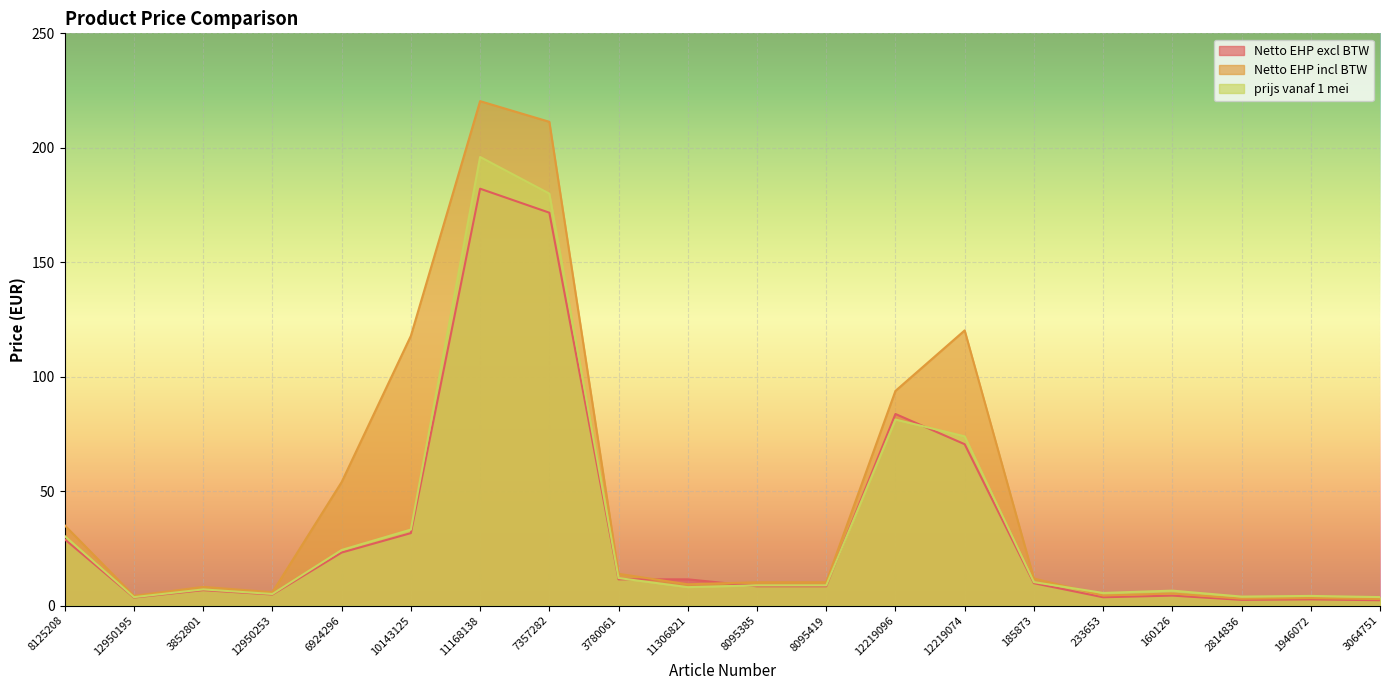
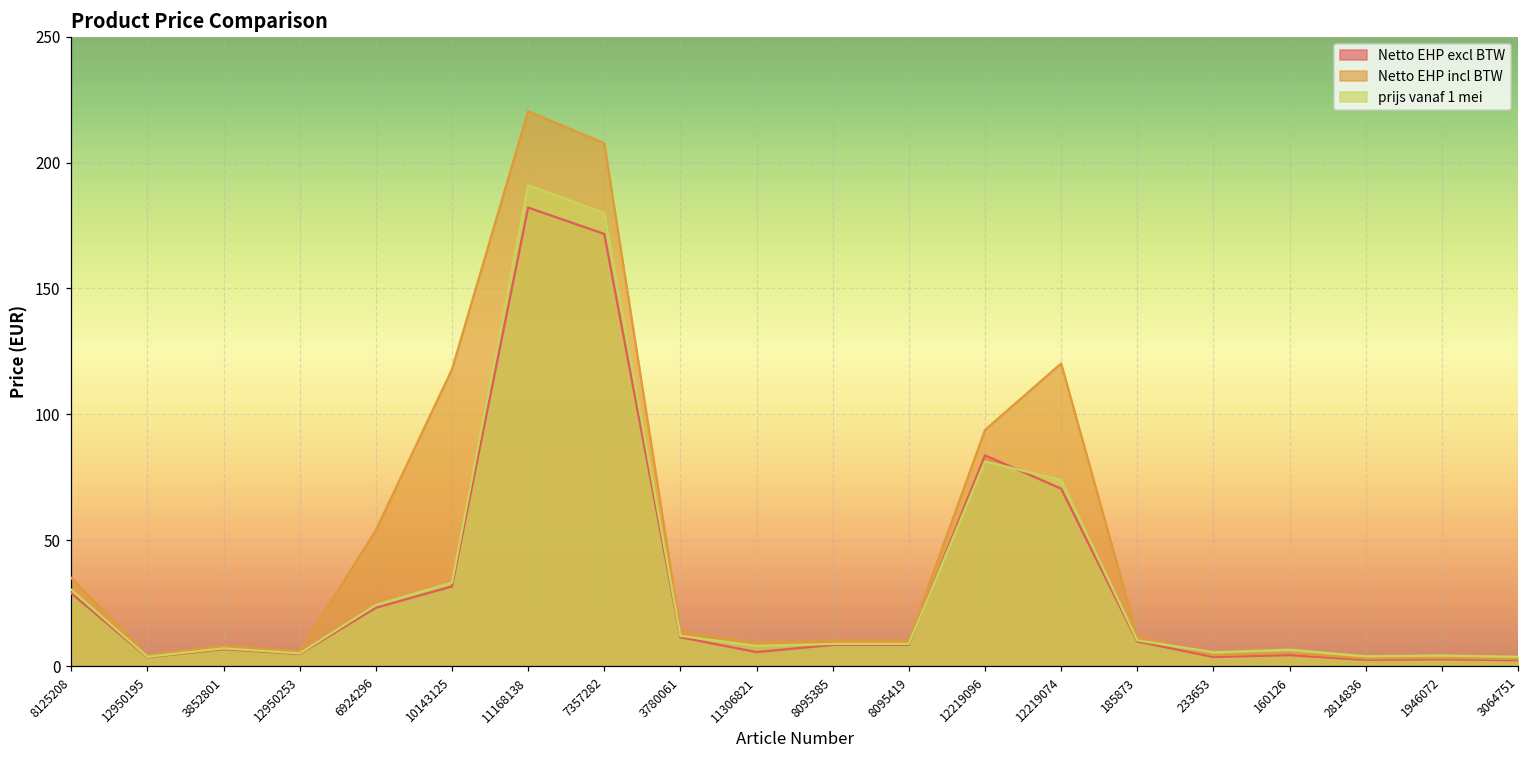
prijs vanaf 1 mei, 11168138: 196 -> 191
Netto EHP incl BTW, 7357282: 211 -> 208
Netto EHP excl BTW, 11306821: 11 -> 6
